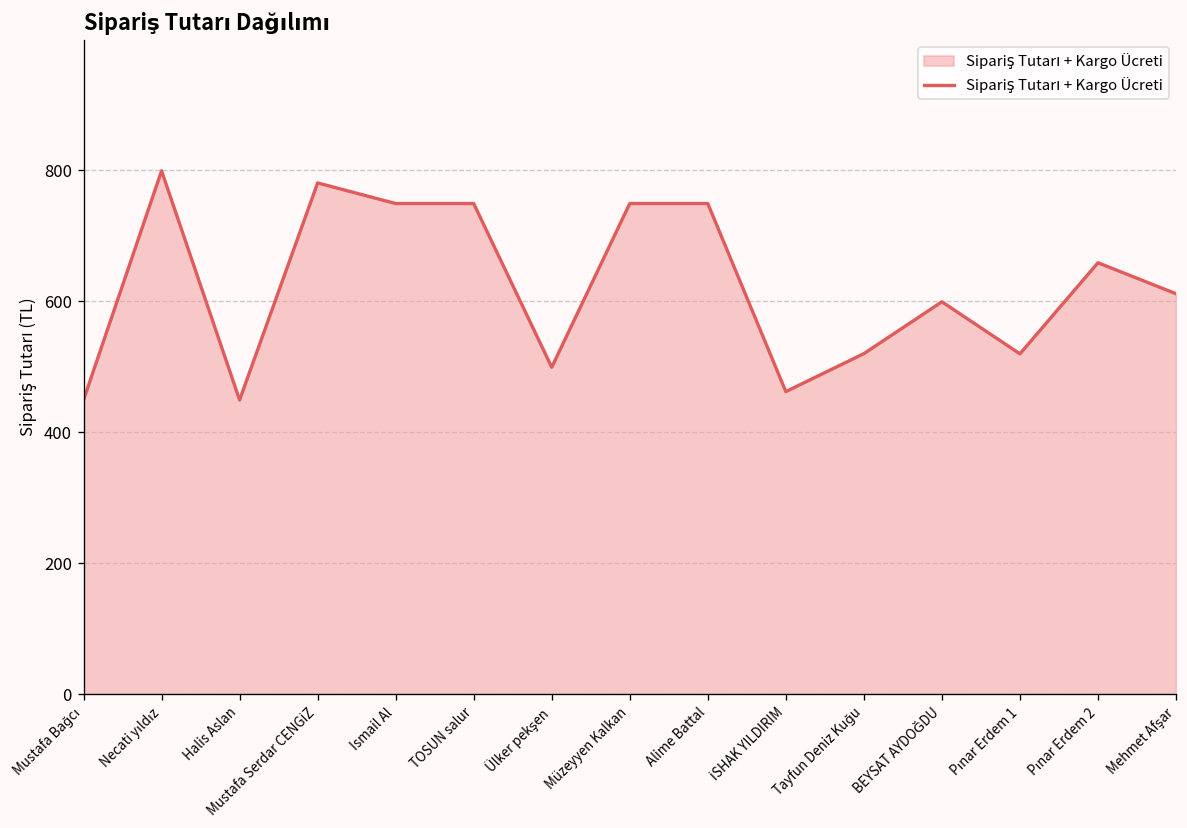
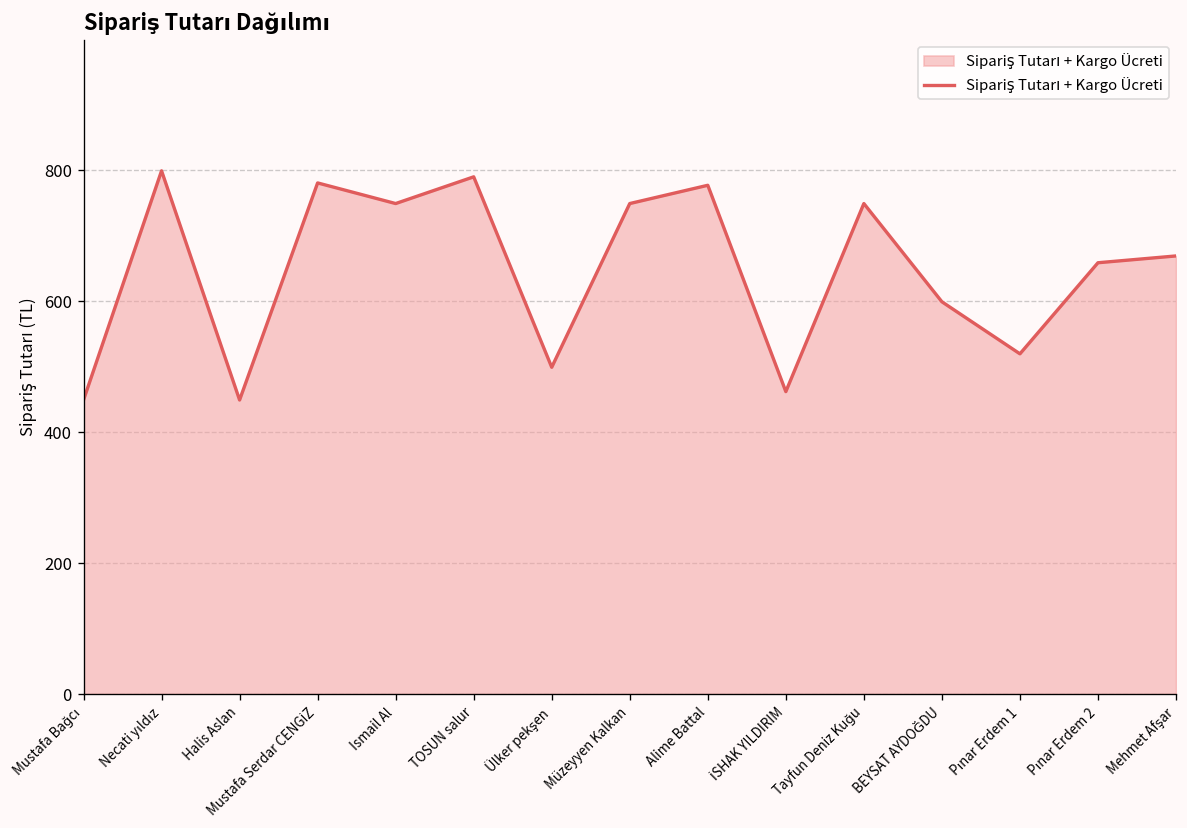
TOSUN salur: 750 -> 790
Alime Battal: 750 -> 780
Tayfun Deniz Kuğu: 520 -> 750
Mehmet Afşar: 610 -> 670
